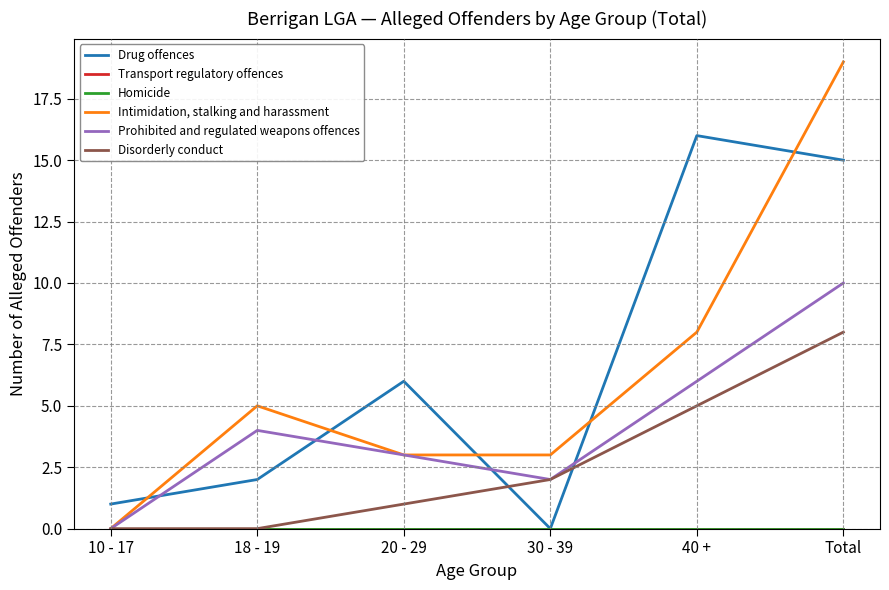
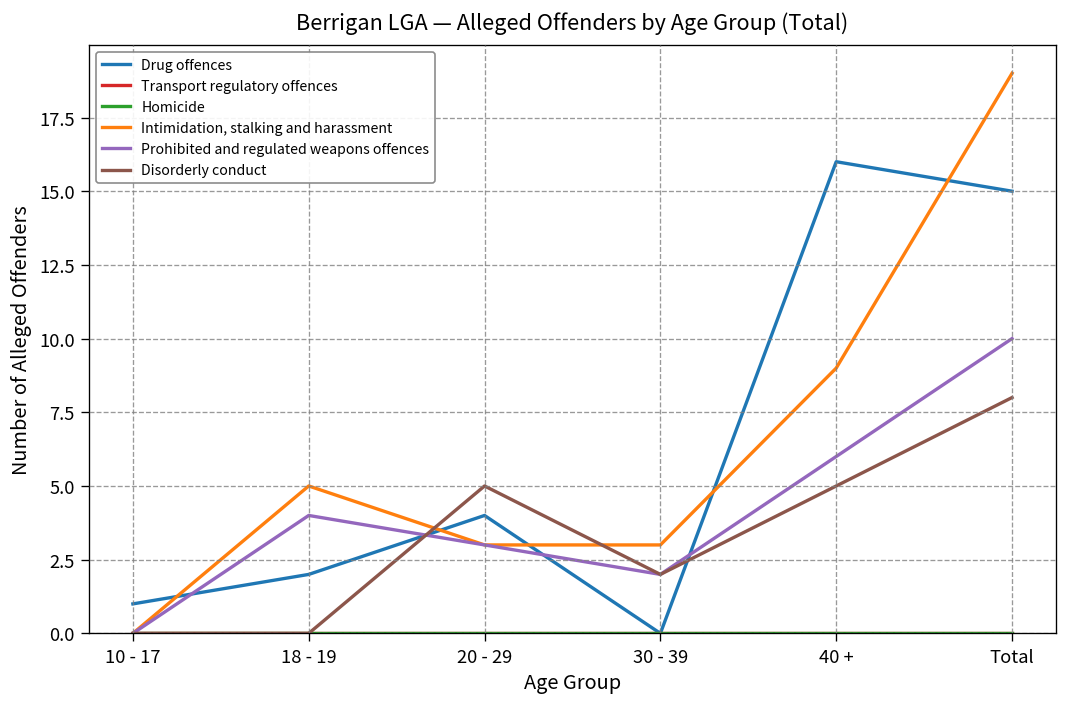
Drug offences, 20 - 29: 6 -> 4
Disorderly conduct, 20 - 29: 1 -> 5
Intimidation, stalking and harassment, 40 +: 8 -> 9
